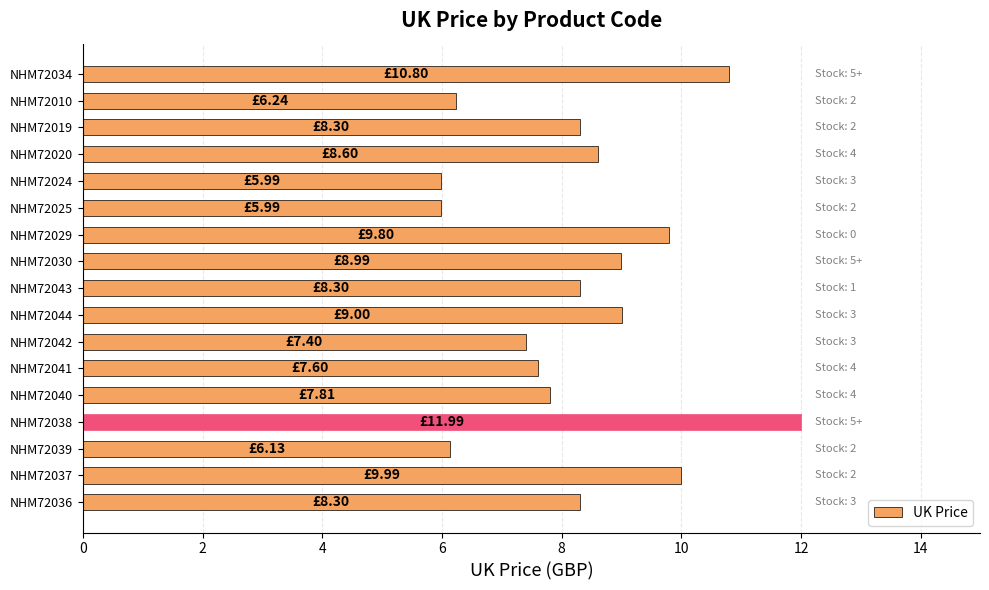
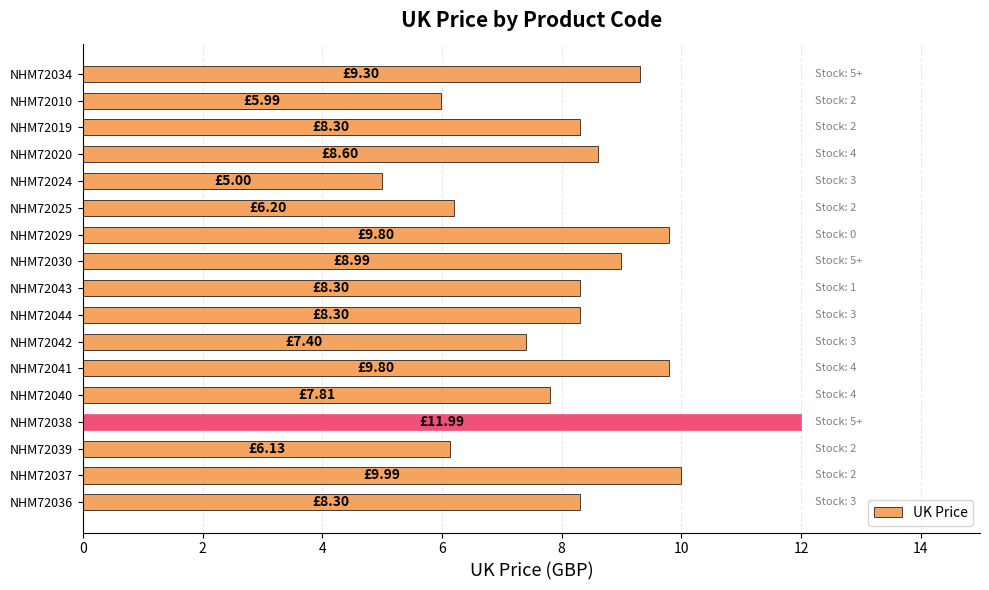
NHM72034: £10.80 -> £9.30
NHM72010: £6.24 -> £5.99
NHM72024: £5.99 -> £5.00
NHM72025: £5.99 -> £6.20
NHM72044: £9.00 -> £8.30
NHM72041: £7.60 -> £9.80
